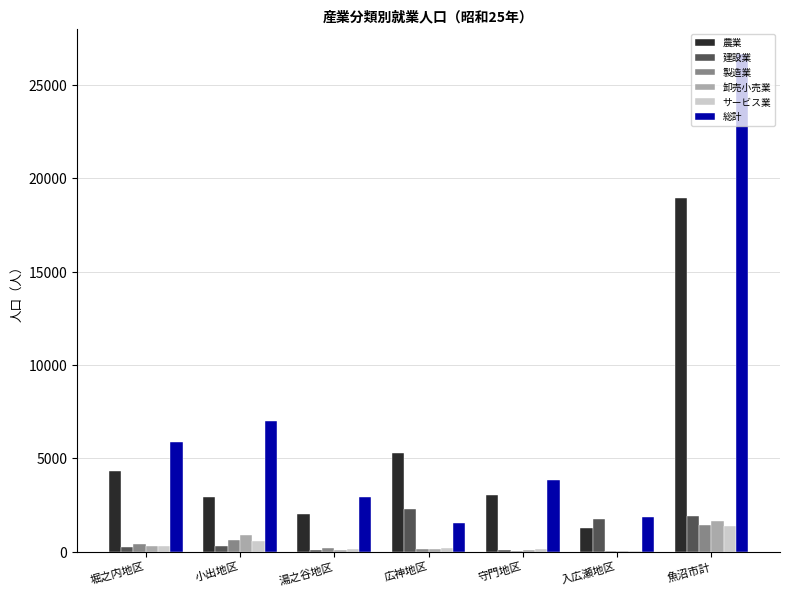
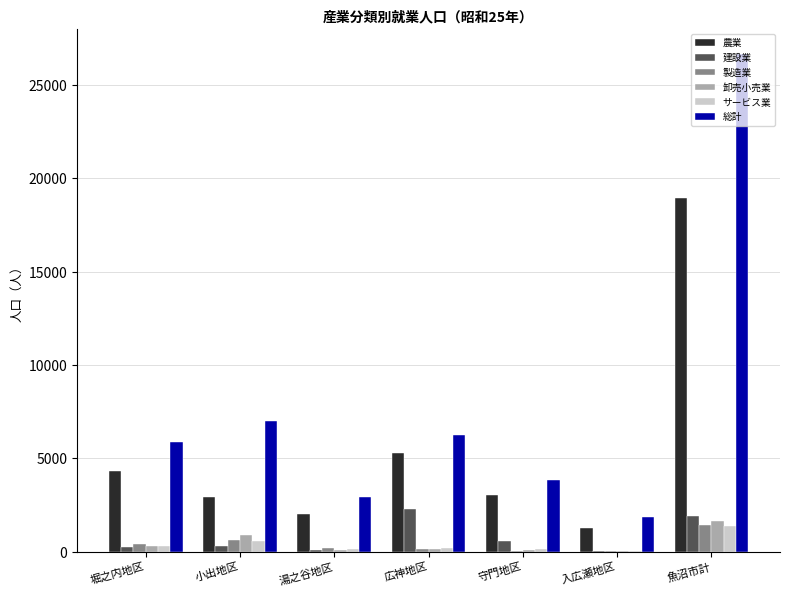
総計, 広神地区: 1600 -> 6300
建設業, 守門地区: 100 -> 600
建設業, 入広瀬地区: 1800 -> 0
